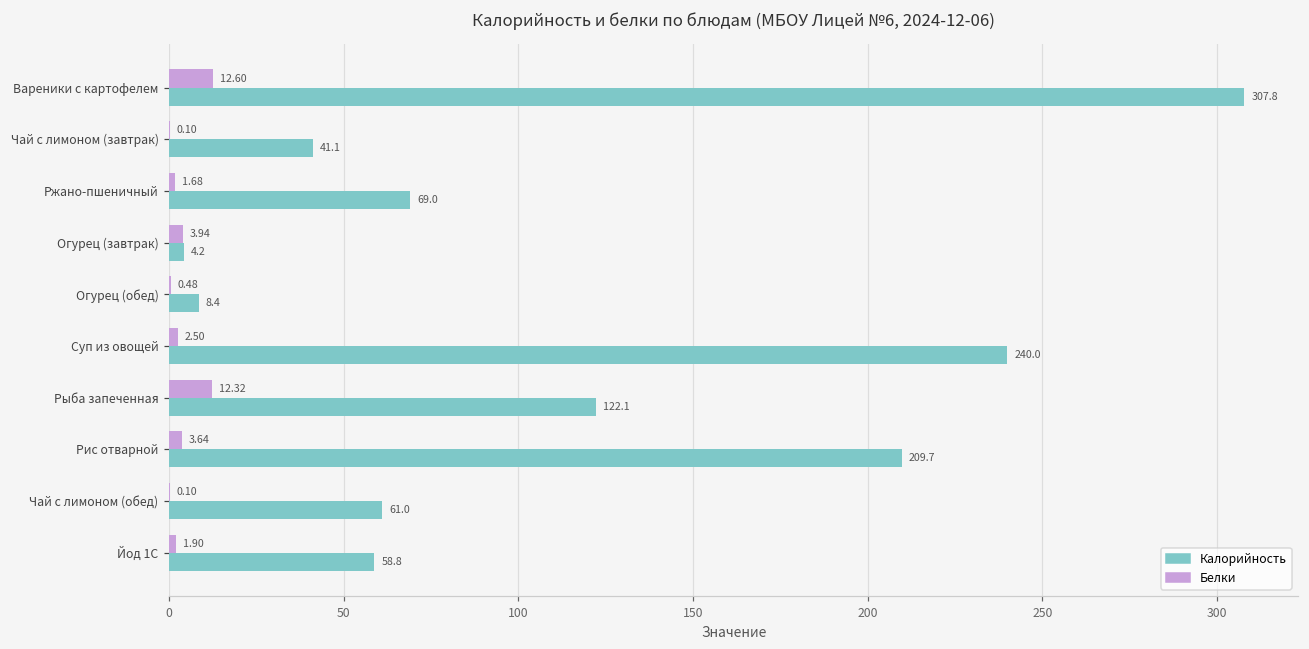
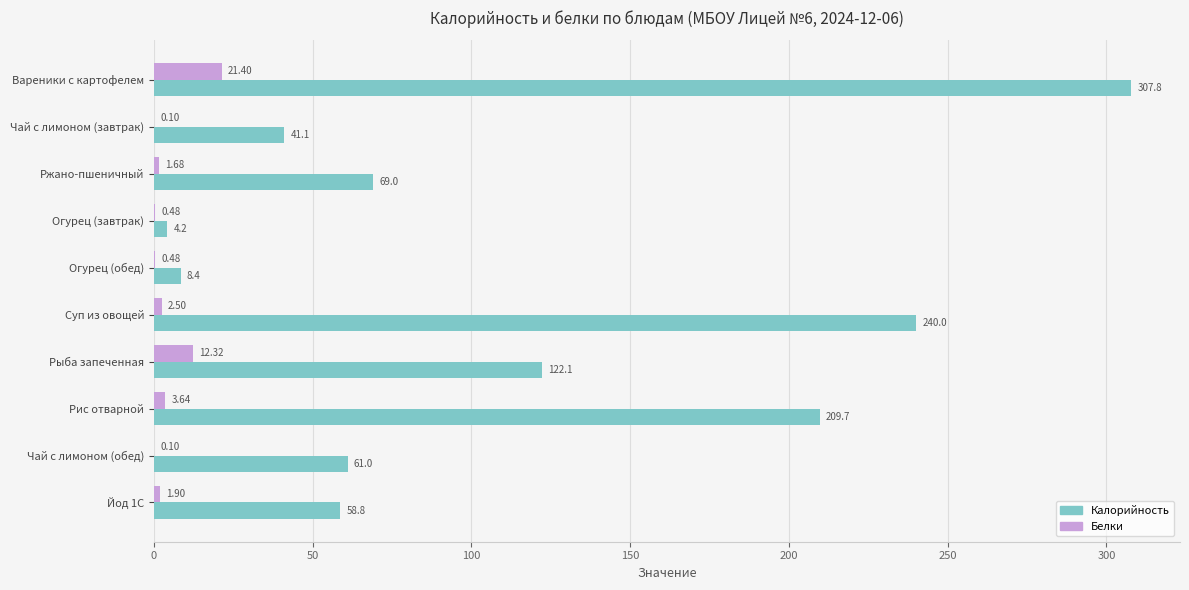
Белки, Вареники с картофелем: 12.60 -> 21.40
Белки, Огурец (завтрак): 3.94 -> 0.48
